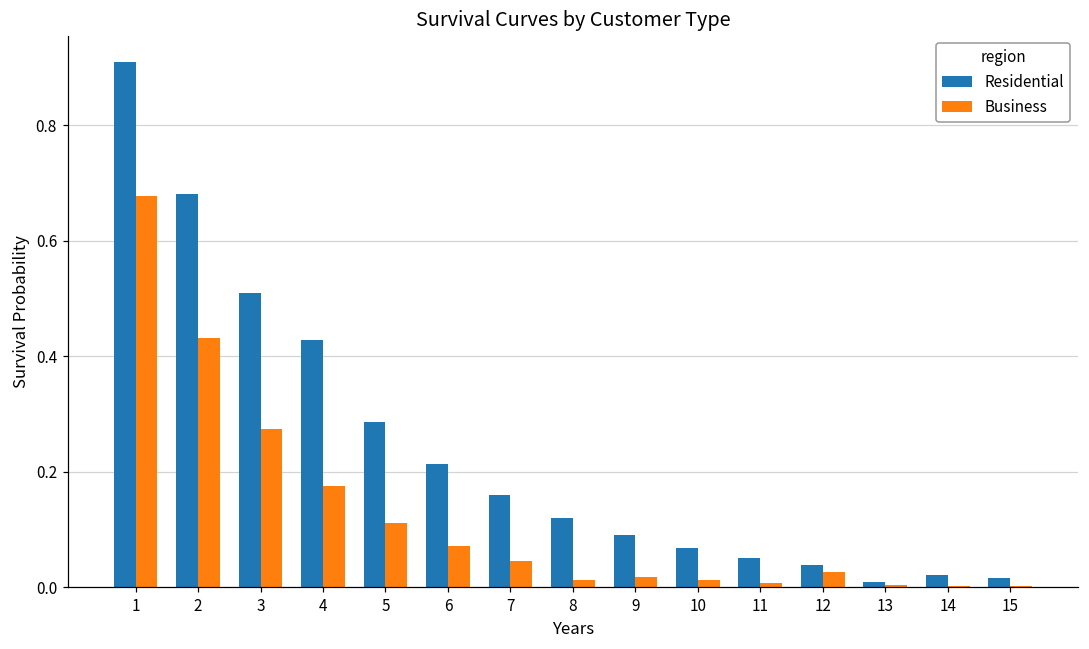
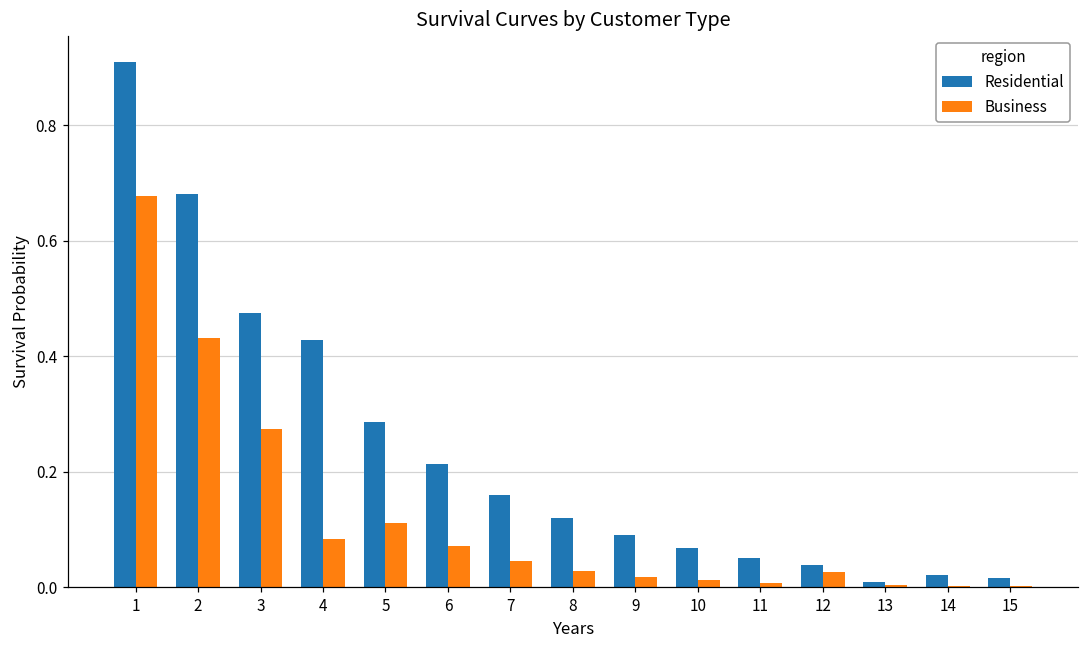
Residential, 3: 0.51 -> 0.47
Business, 4: 0.17 -> 0.08
Business, 8: 0.01 -> 0.03
